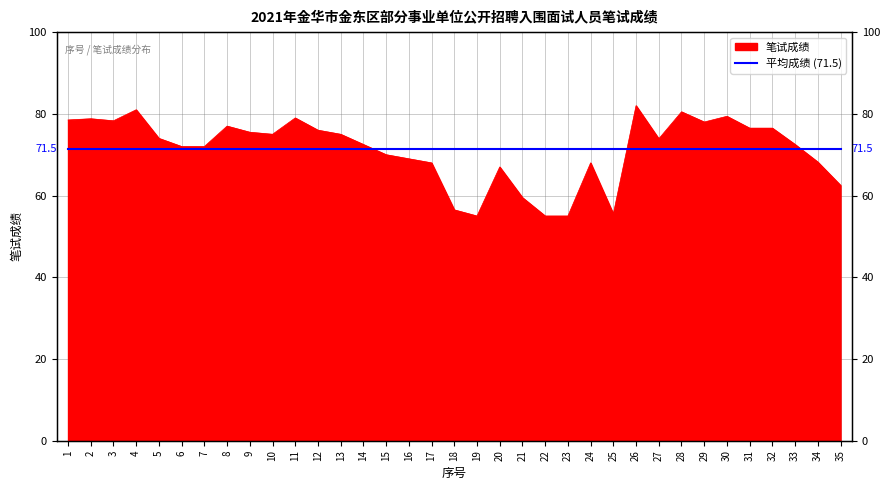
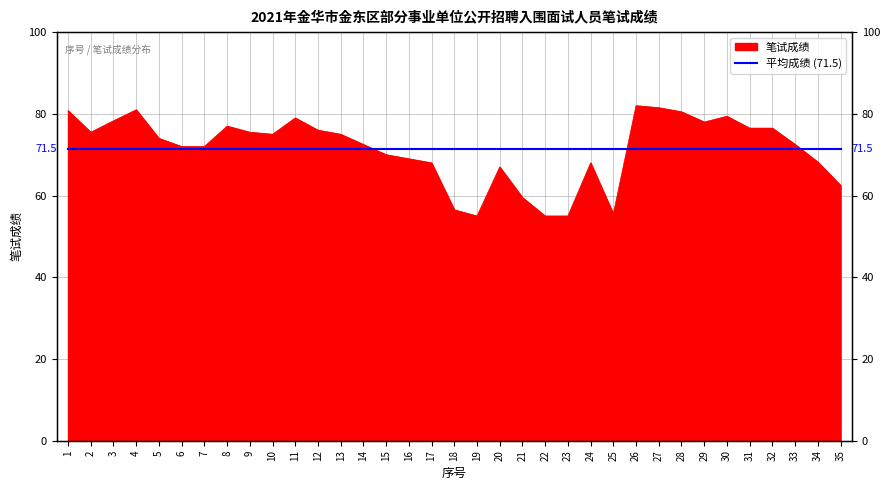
笔试成绩, 1: 79 -> 81
笔试成绩, 2: 79 -> 76
笔试成绩, 27: 74 -> 82
